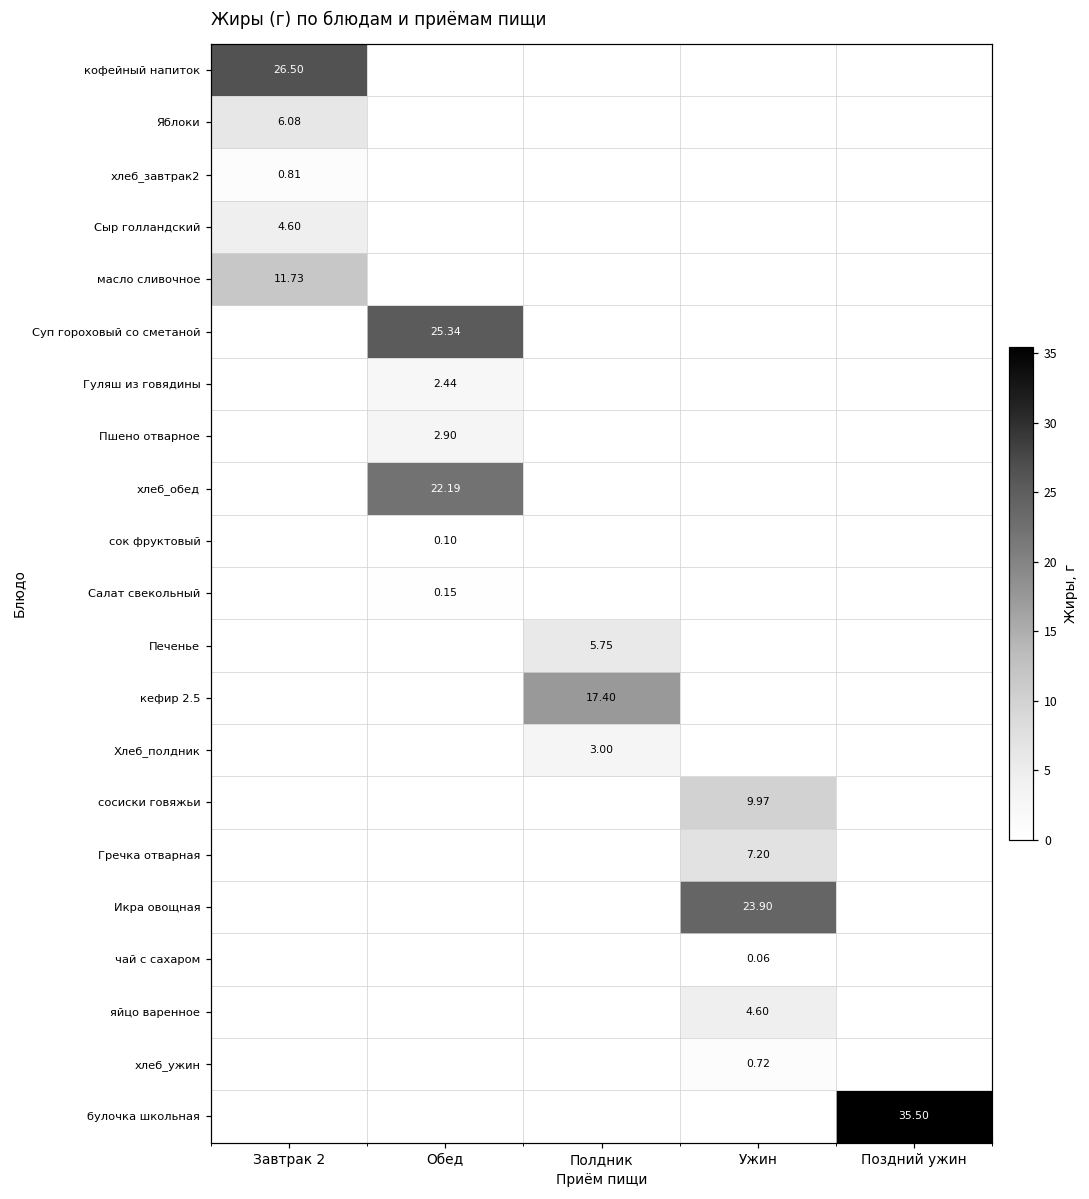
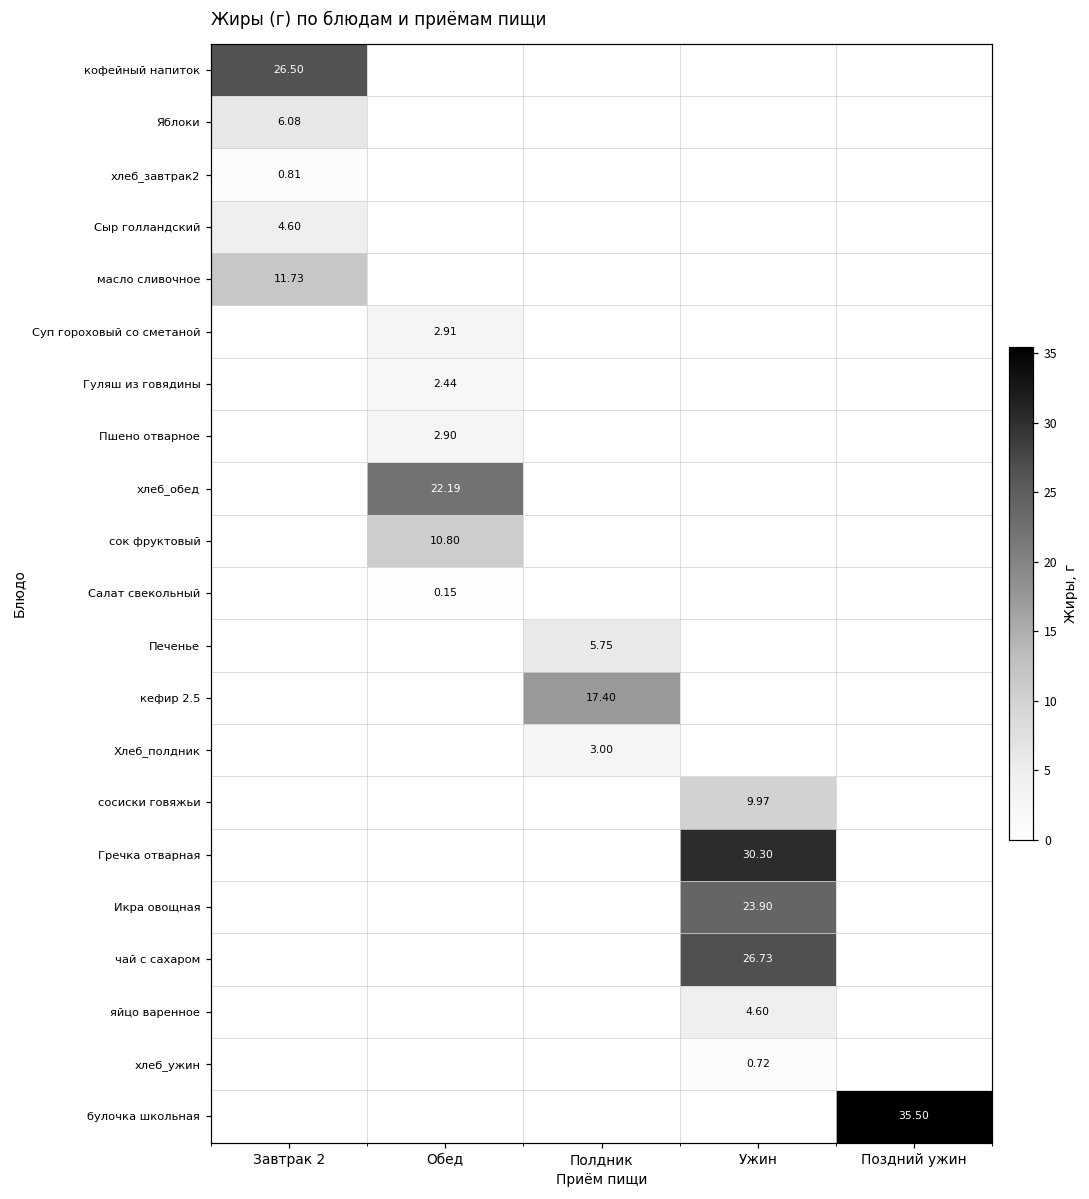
Суп гороховый со сметаной, Обед: 25.34 -> 2.91
сок фруктовый, Обед: 0.10 -> 10.80
Гречка отварная, Ужин: 7.20 -> 30.30
чай с сахаром, Ужин: 0.06 -> 26.73
